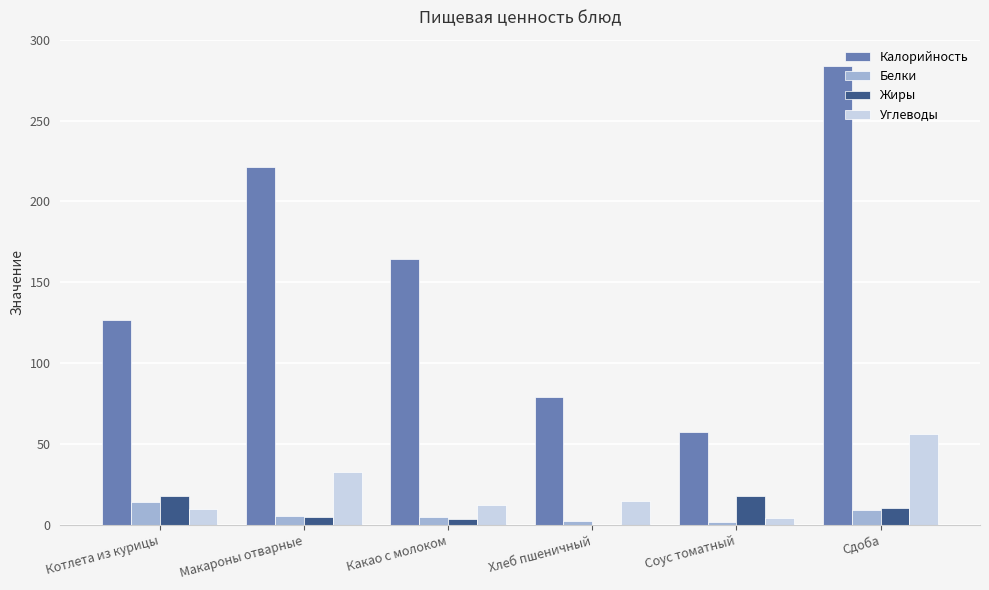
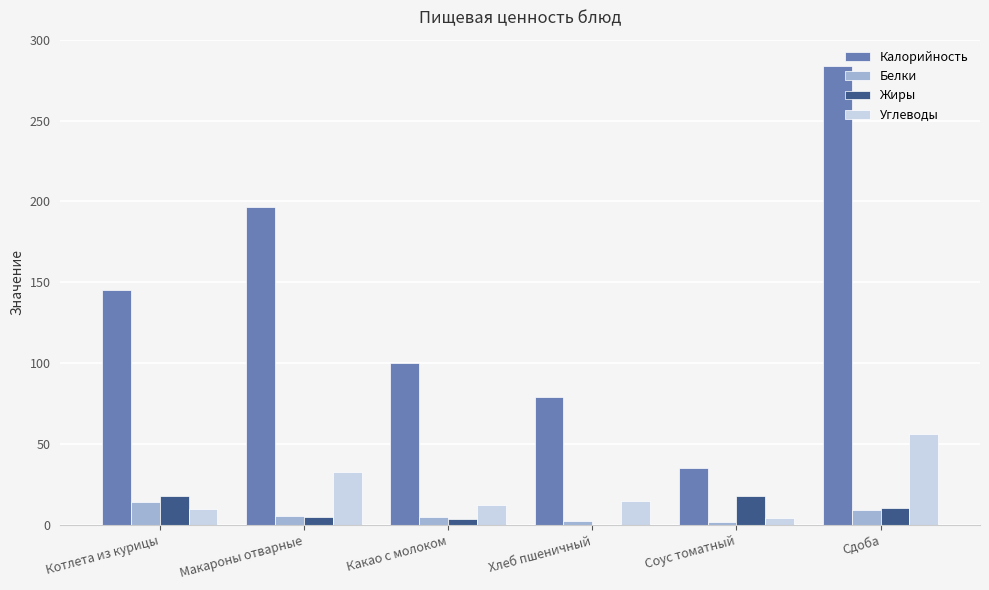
Калорийность, Котлета из курицы: 127 -> 145
Калорийность, Макароны отварные: 221 -> 197
Калорийность, Какао с молоком: 165 -> 100
Калорийность, Соус томатный: 57 -> 35
